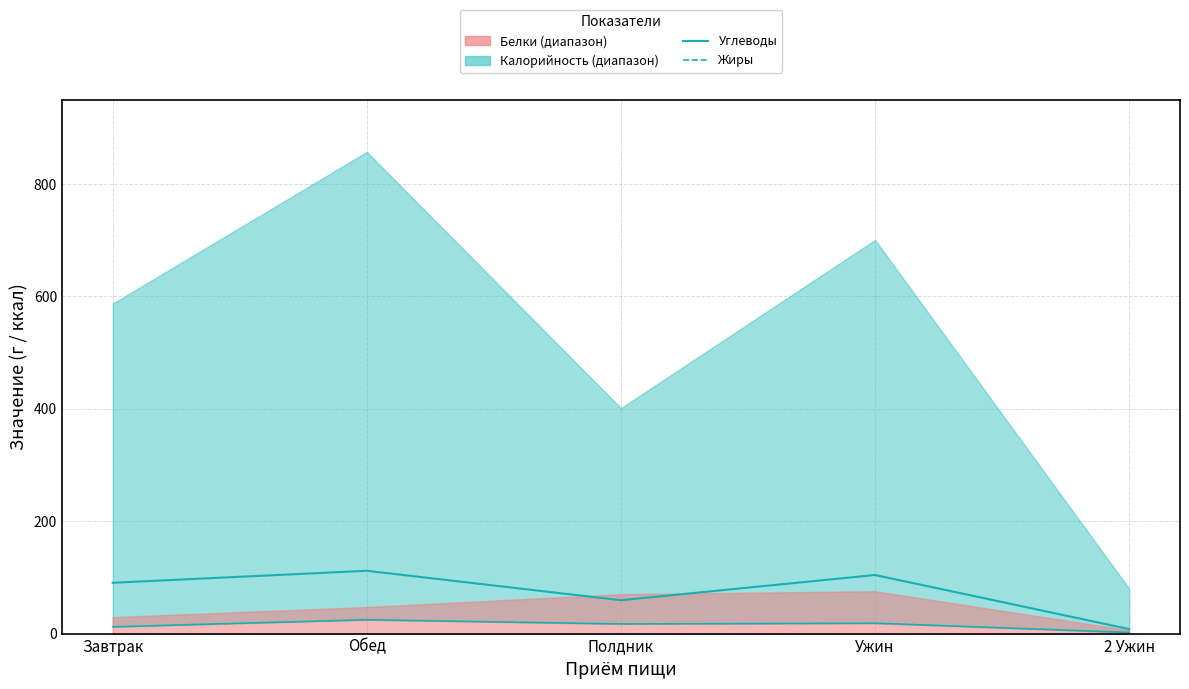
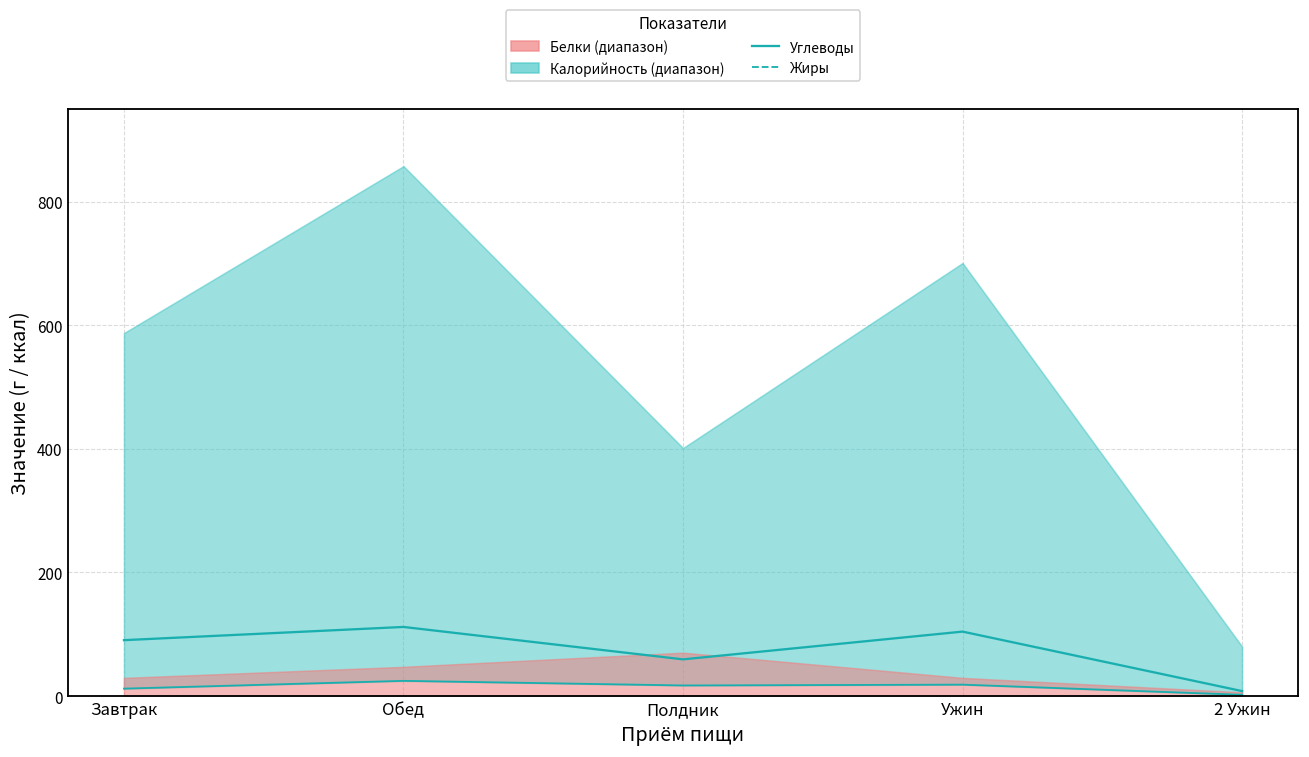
Белки (диапазон), Ужин: 80 -> 30
